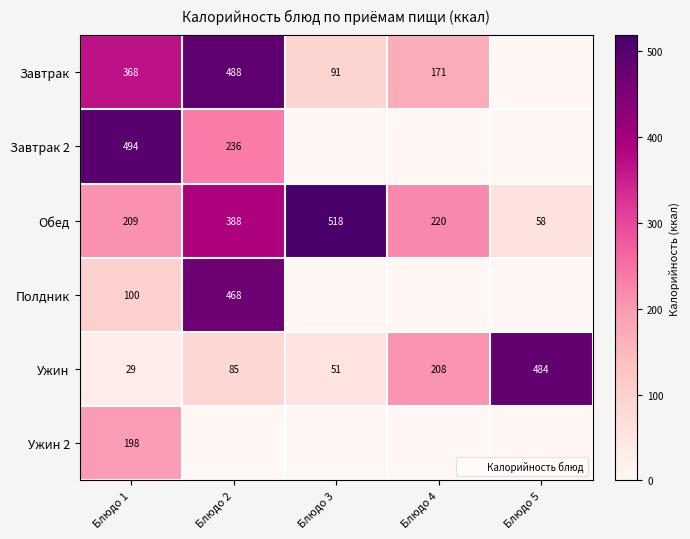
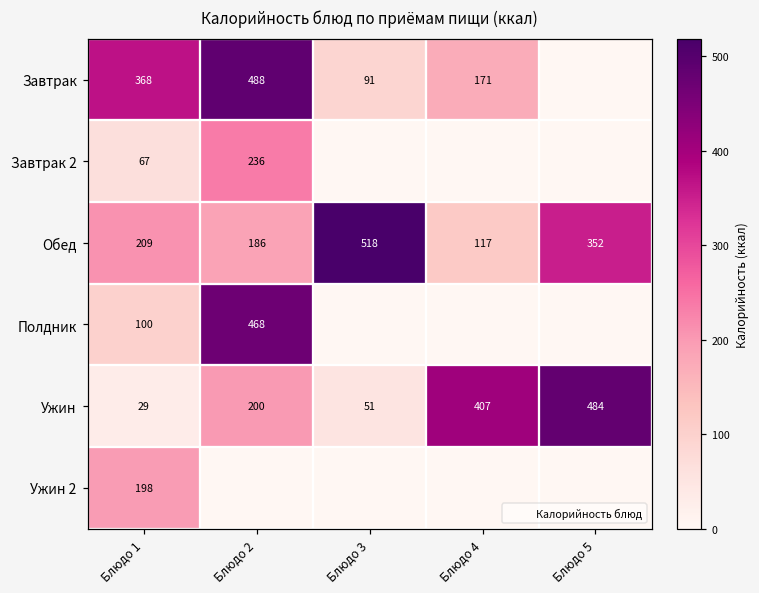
Завтрак 2, Блюдо 1: 494 -> 67
Обед, Блюдо 2: 388 -> 186
Обед, Блюдо 4: 220 -> 117
Обед, Блюдо 5: 58 -> 352
Ужин, Блюдо 2: 85 -> 200
Ужин, Блюдо 4: 208 -> 407
